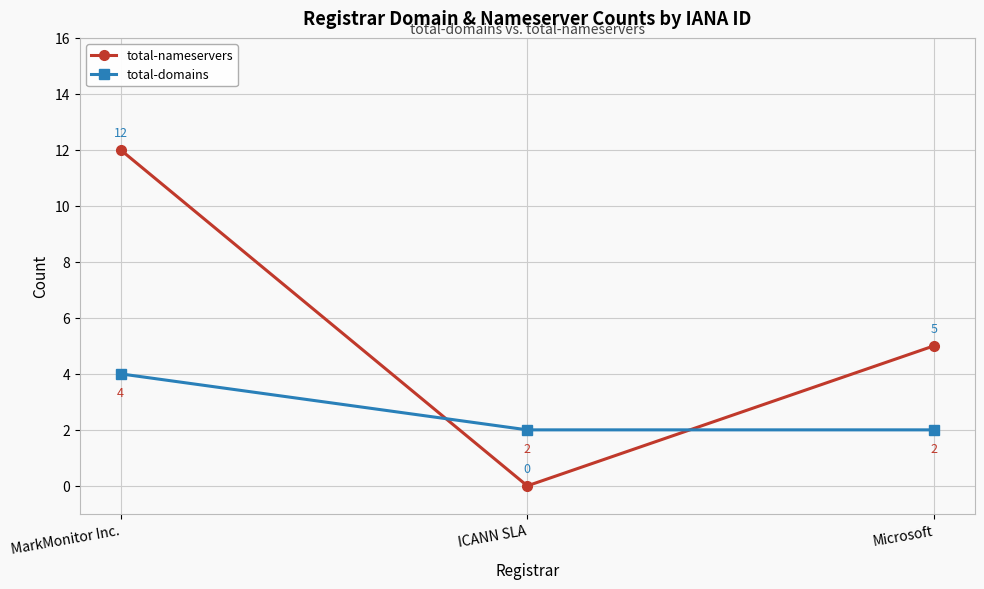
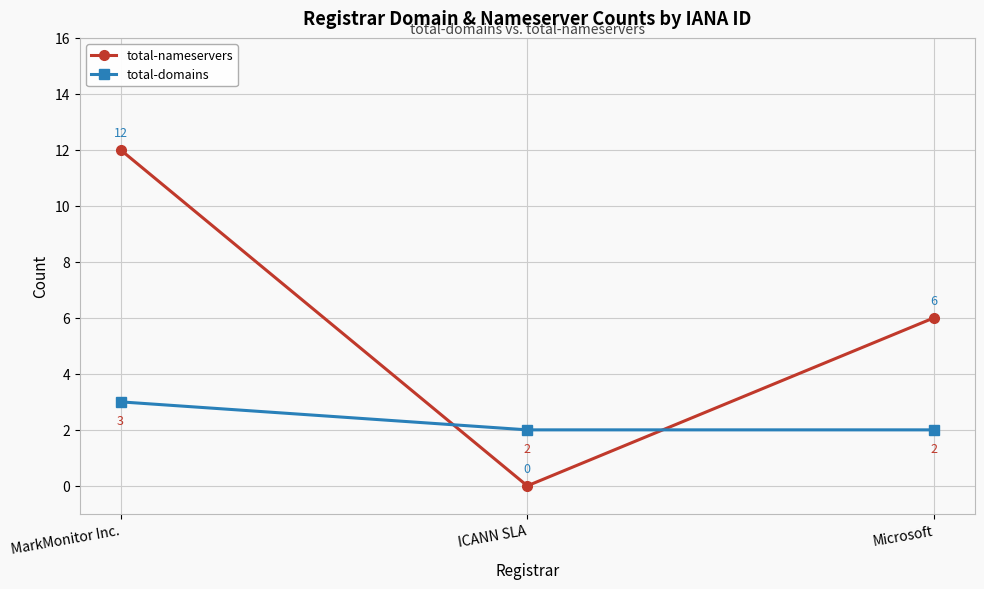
total-domains, MarkMonitor Inc.: 4 -> 3
total-nameservers, Microsoft: 5 -> 6
